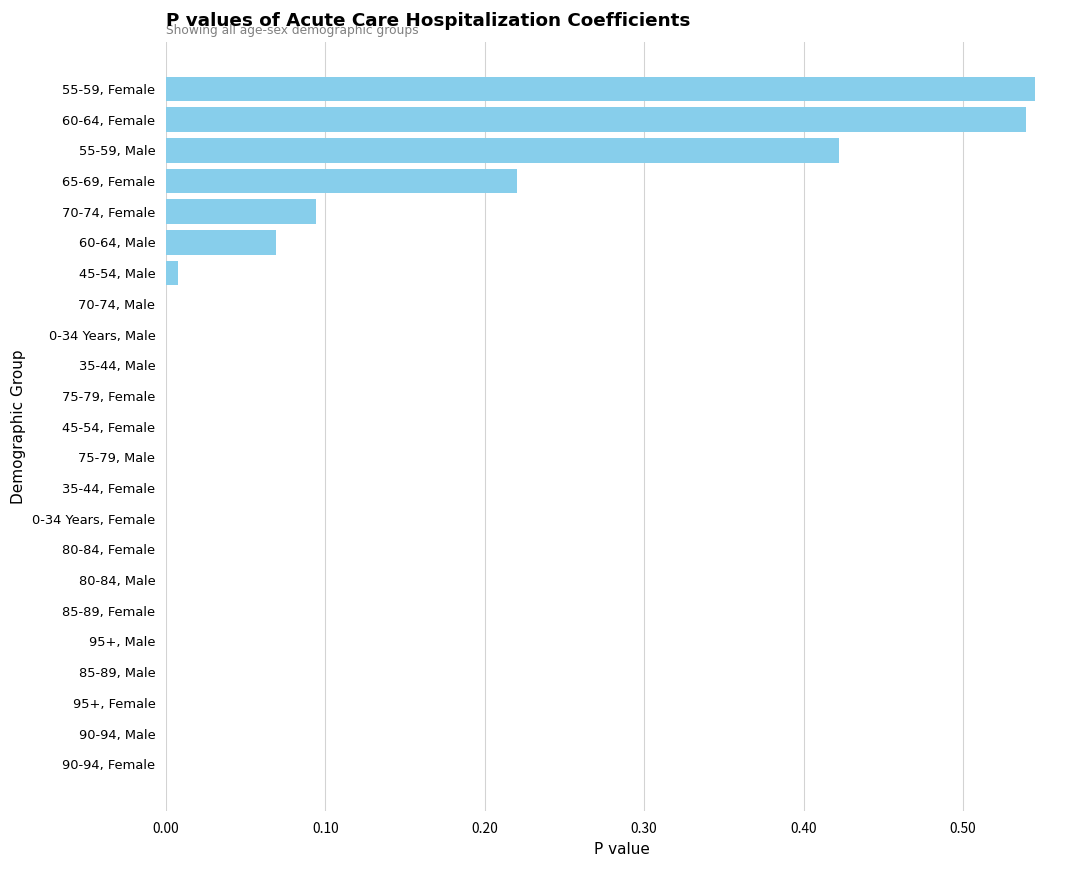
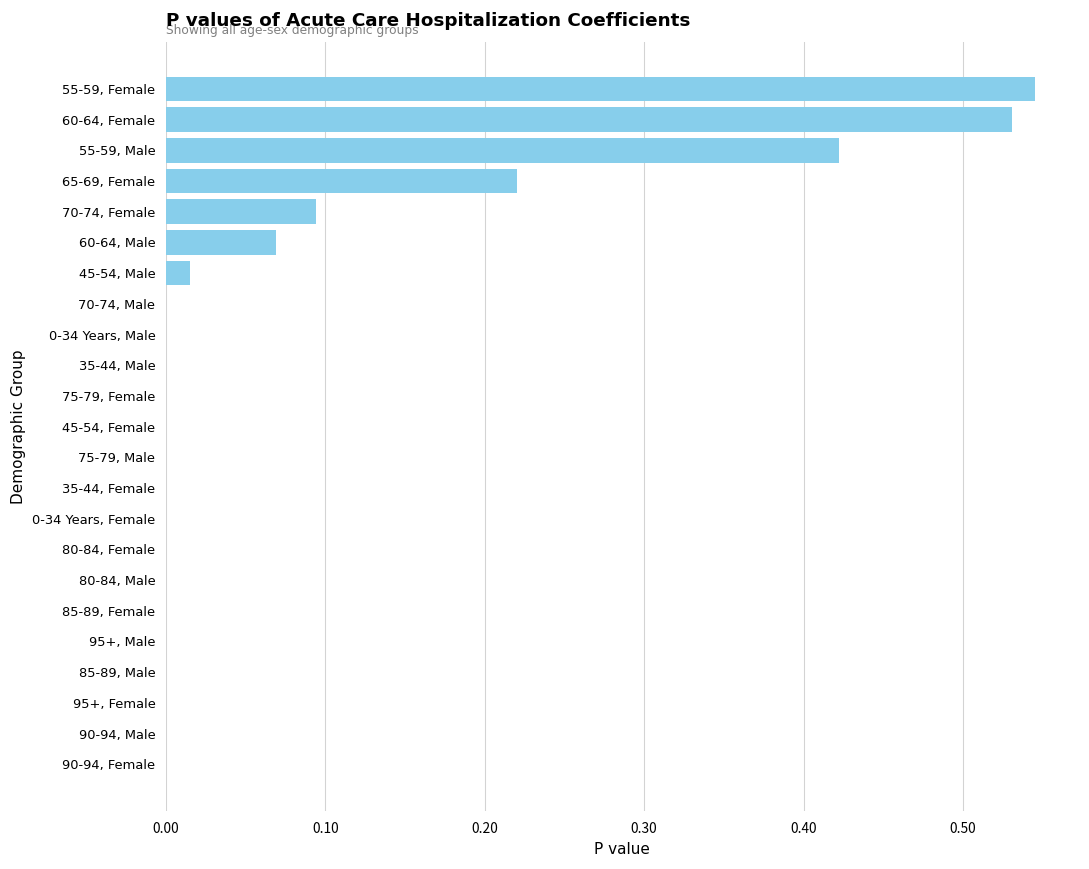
60-64, Female: 0.539 -> 0.531
45-54, Male: 0.008 -> 0.015
